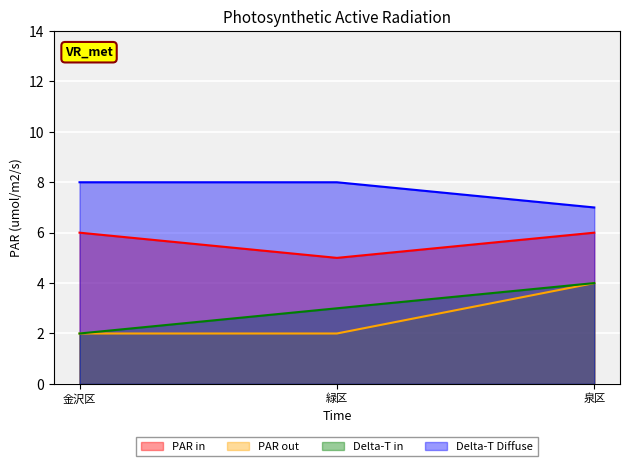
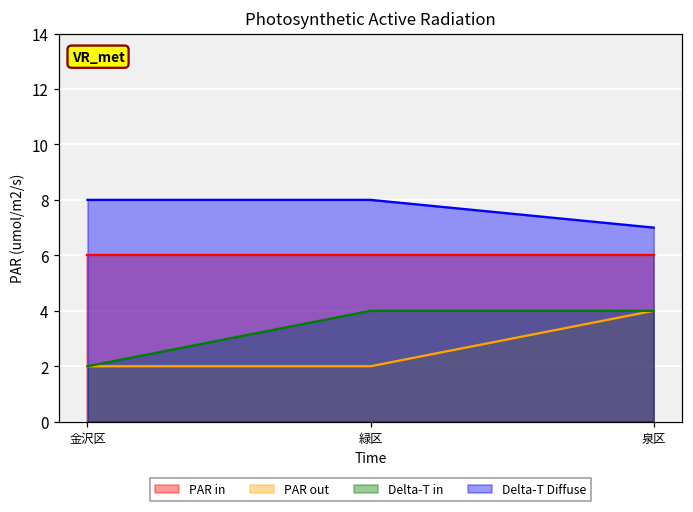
PAR in, 緑区: 5 -> 6
Delta-T in, 緑区: 3 -> 4
